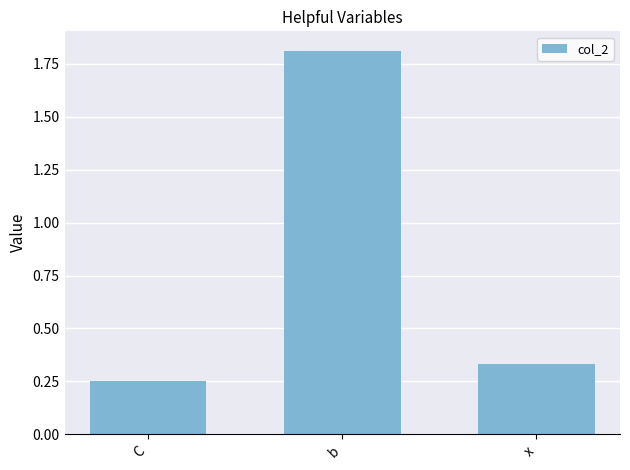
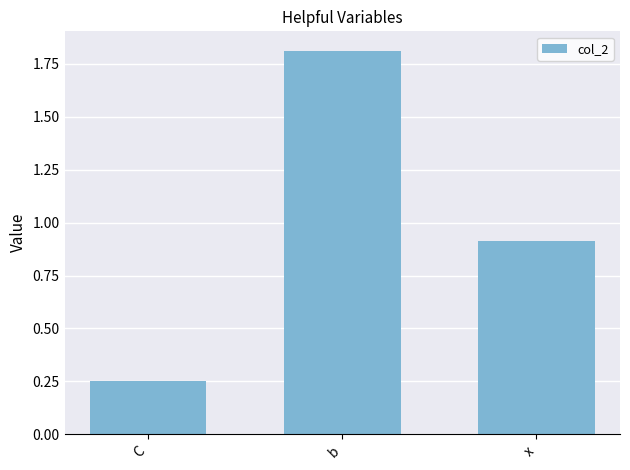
x: 0.33 -> 0.91
